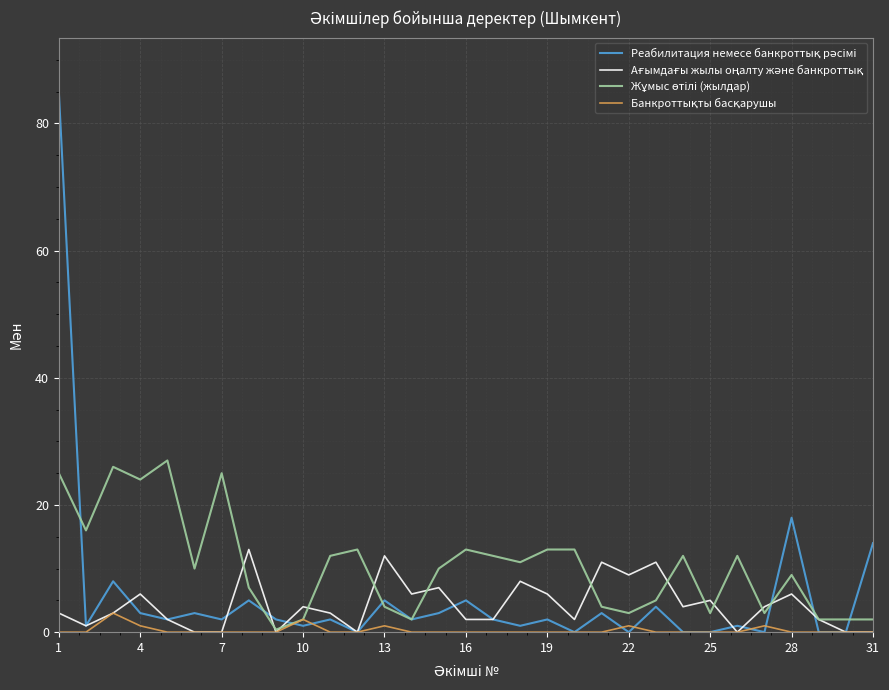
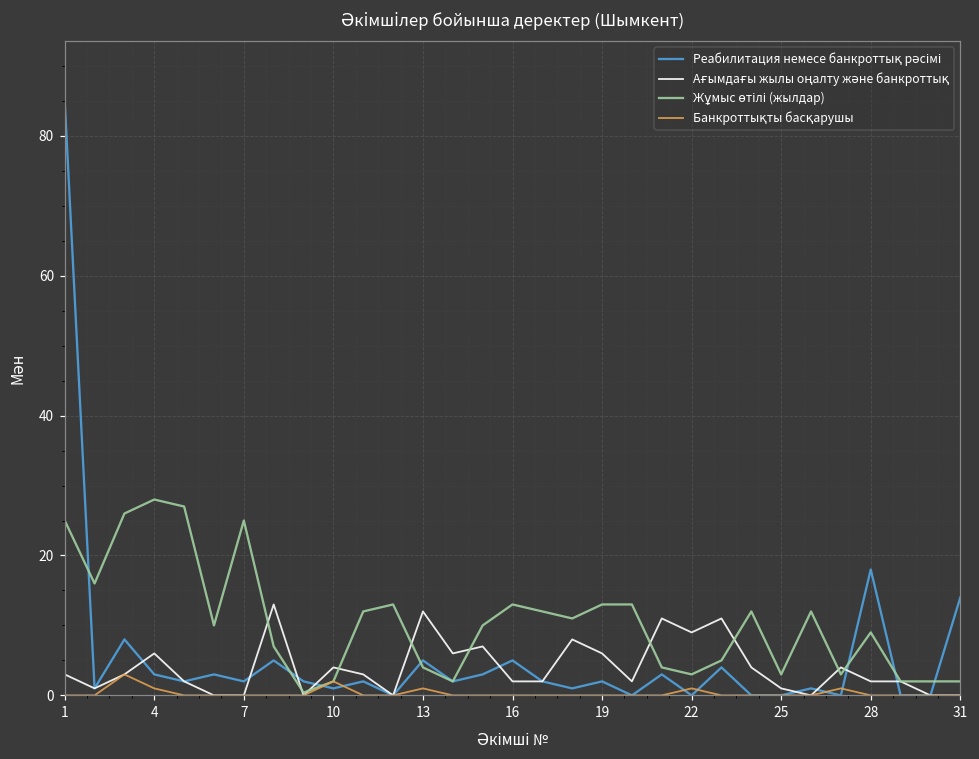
Жұмыс өтілі (жылдар), 4: 24 -> 28
Ағымдағы жылы оңалту және банкроттық, 25: 5 -> 1
Ағымдағы жылы оңалту және банкроттық, 28: 6 -> 2
